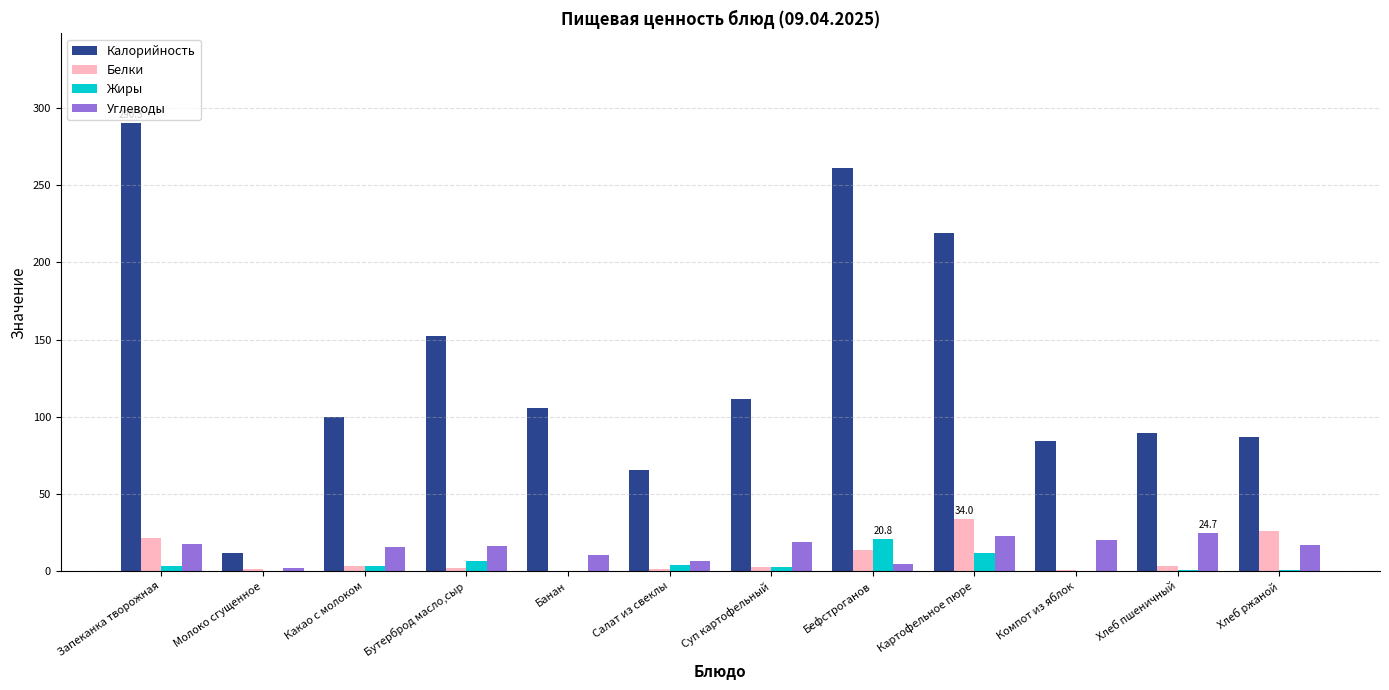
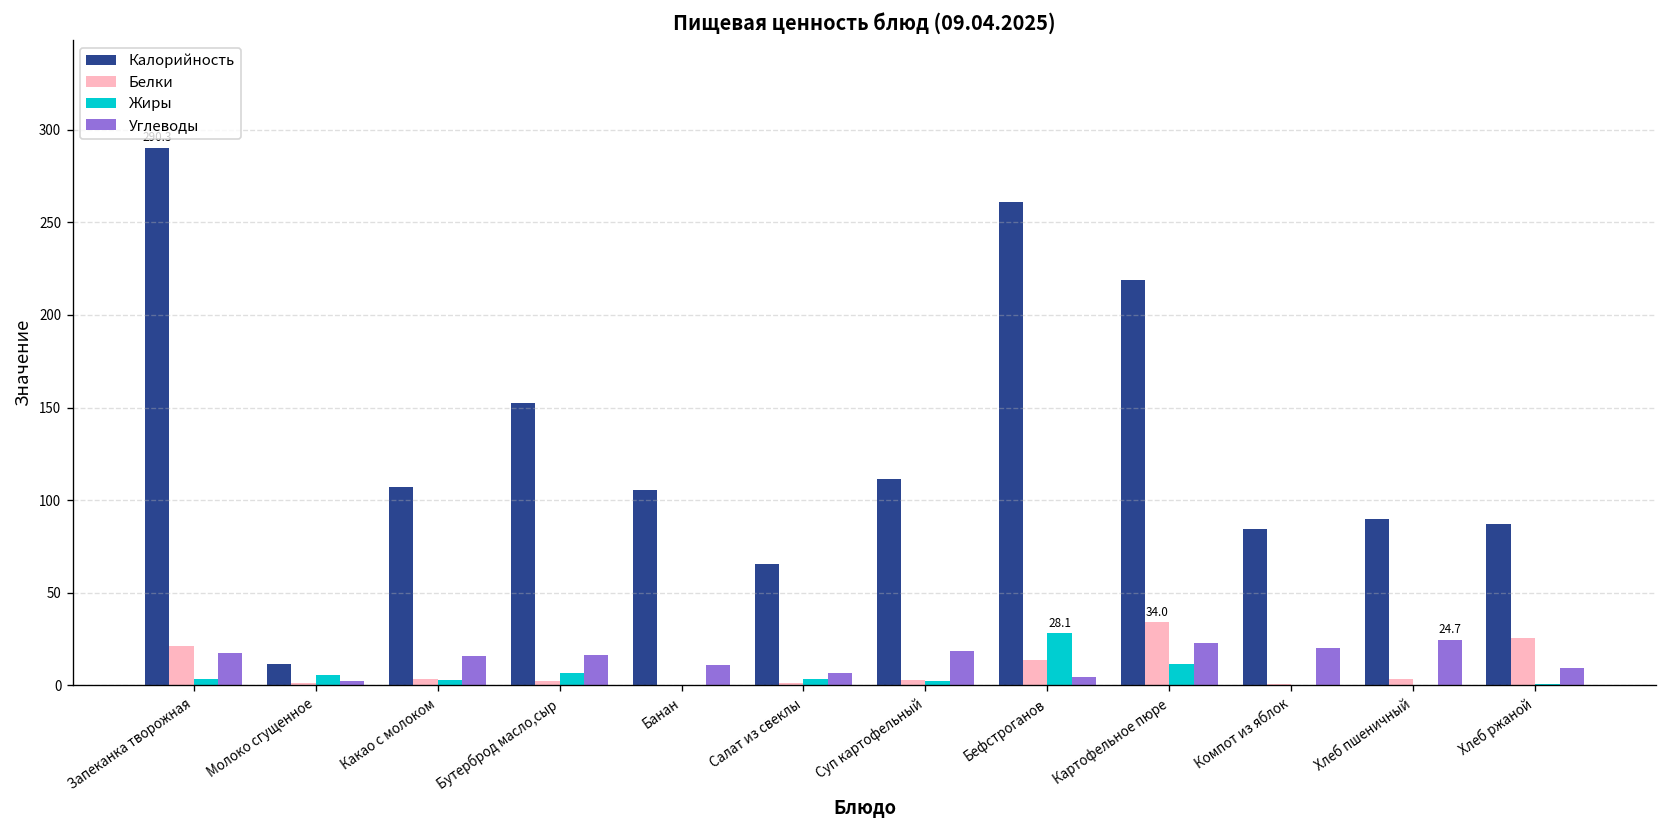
Жиры, Молоко сгущенное: 0 -> 6
Калорийность, Какао с молоком: 100 -> 107
Жиры, Бефстроганов: 20.8 -> 28.1
Углеводы, Хлеб ржаной: 17 -> 9
